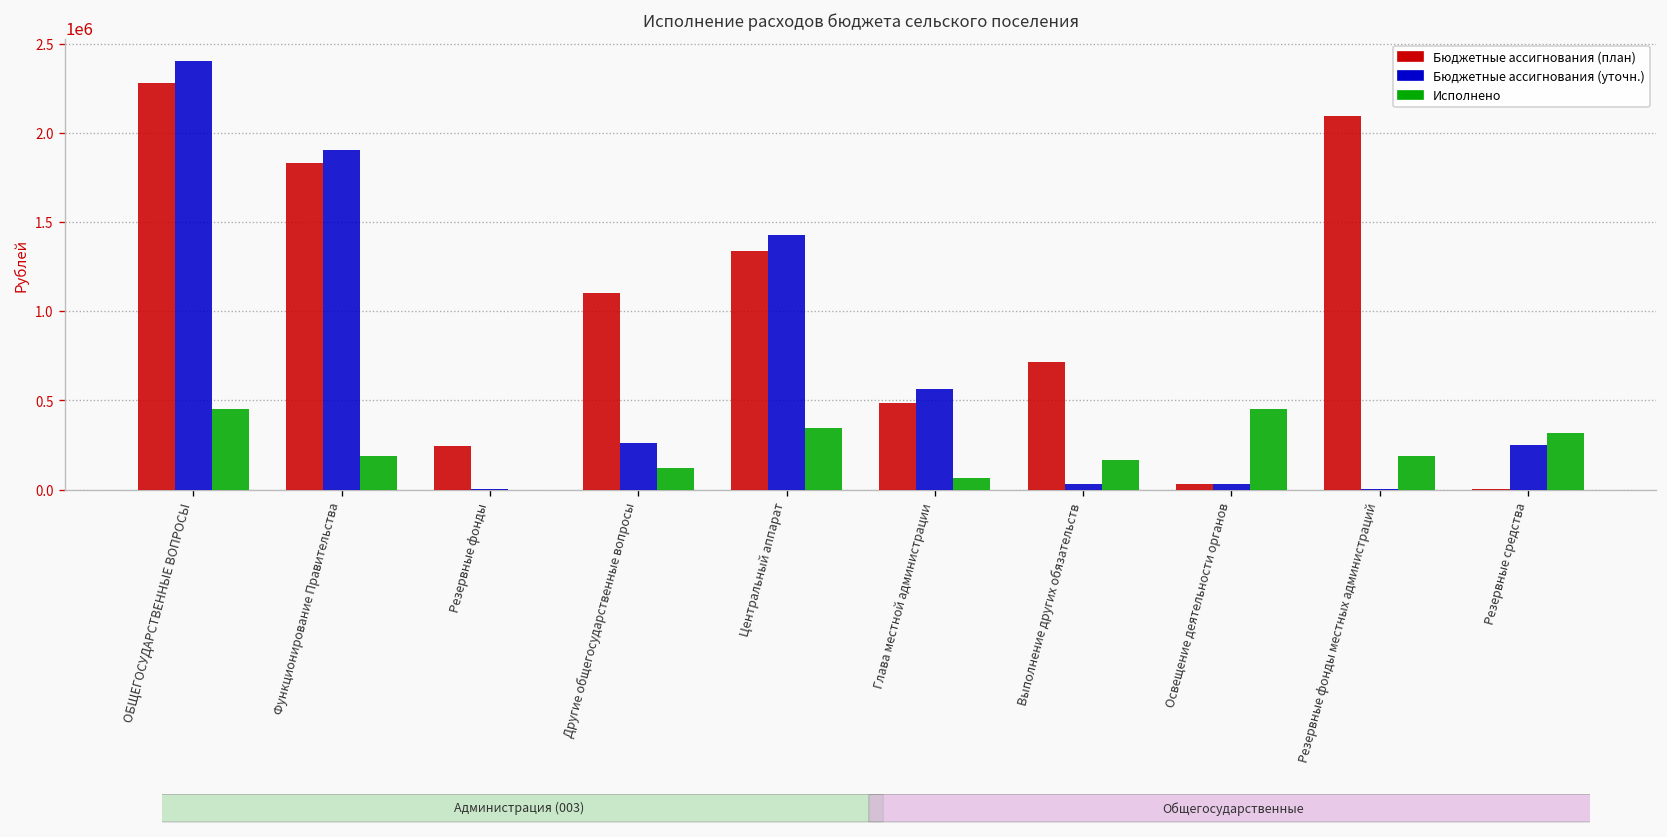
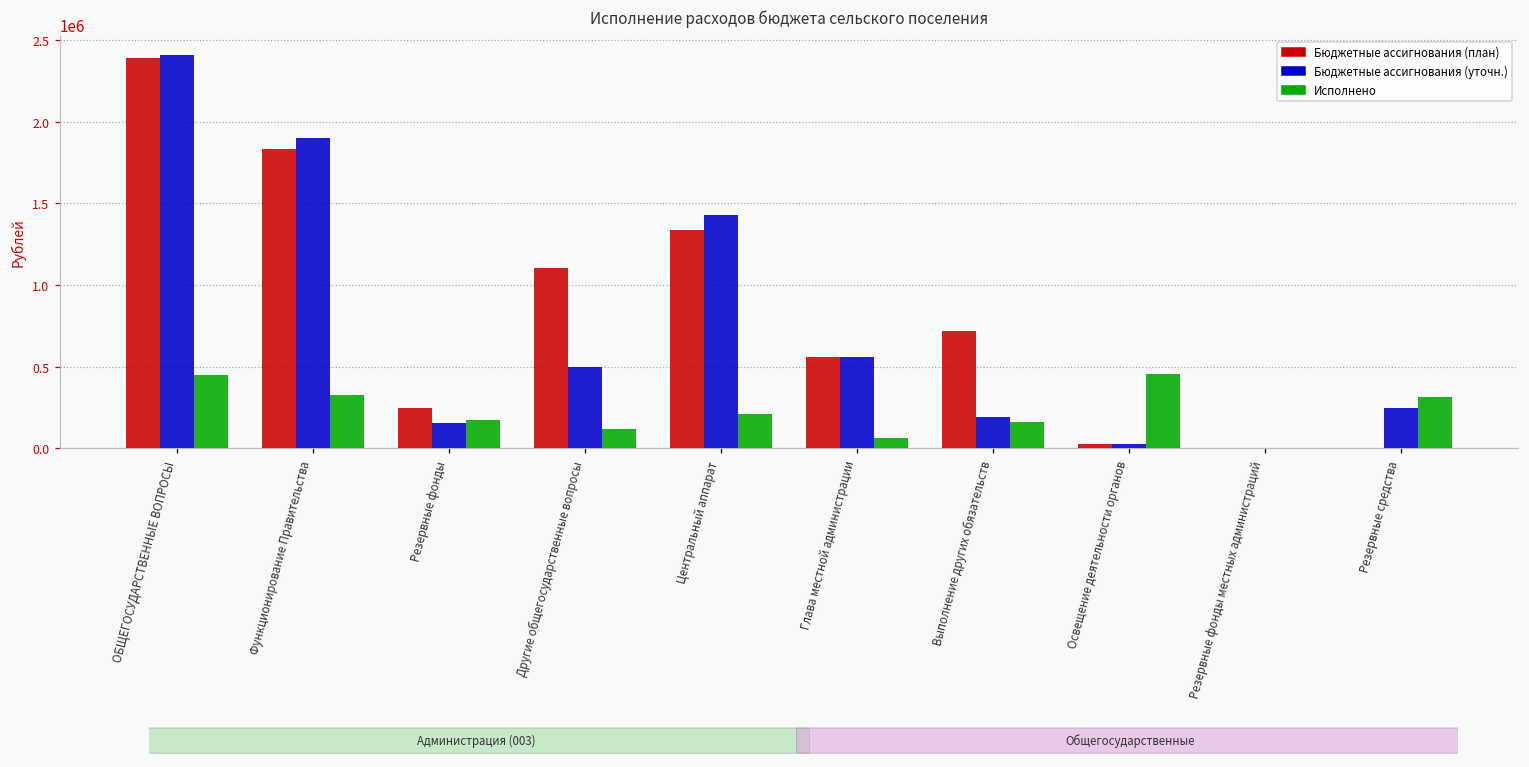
Бюджетные ассигнования (план), ОБЩЕГОСУДАРСТВЕННЫЕ ВОПРОСЫ: 2280000 -> 2390000
Исполнено, Функционирование Правительства: 190000 -> 330000
Бюджетные ассигнования (уточн.), Резервные фонды: 0 -> 160000
Исполнено, Резервные фонды: 0 -> 170000
Бюджетные ассигнования (уточн.), Другие общегосударственные вопросы: 260000 -> 500000
Исполнено, Центральный аппарат: 350000 -> 210000
Бюджетные ассигнования (план), Глава местной администрации: 490000 -> 560000
Бюджетные ассигнования (уточн.), Выполнение других обязательств: 30000 -> 190000
Бюджетные ассигнования (план), Резервные фонды местных администраций: 2100000 -> 0
Исполнено, Резервные фонды местных администраций: 190000 -> 0
